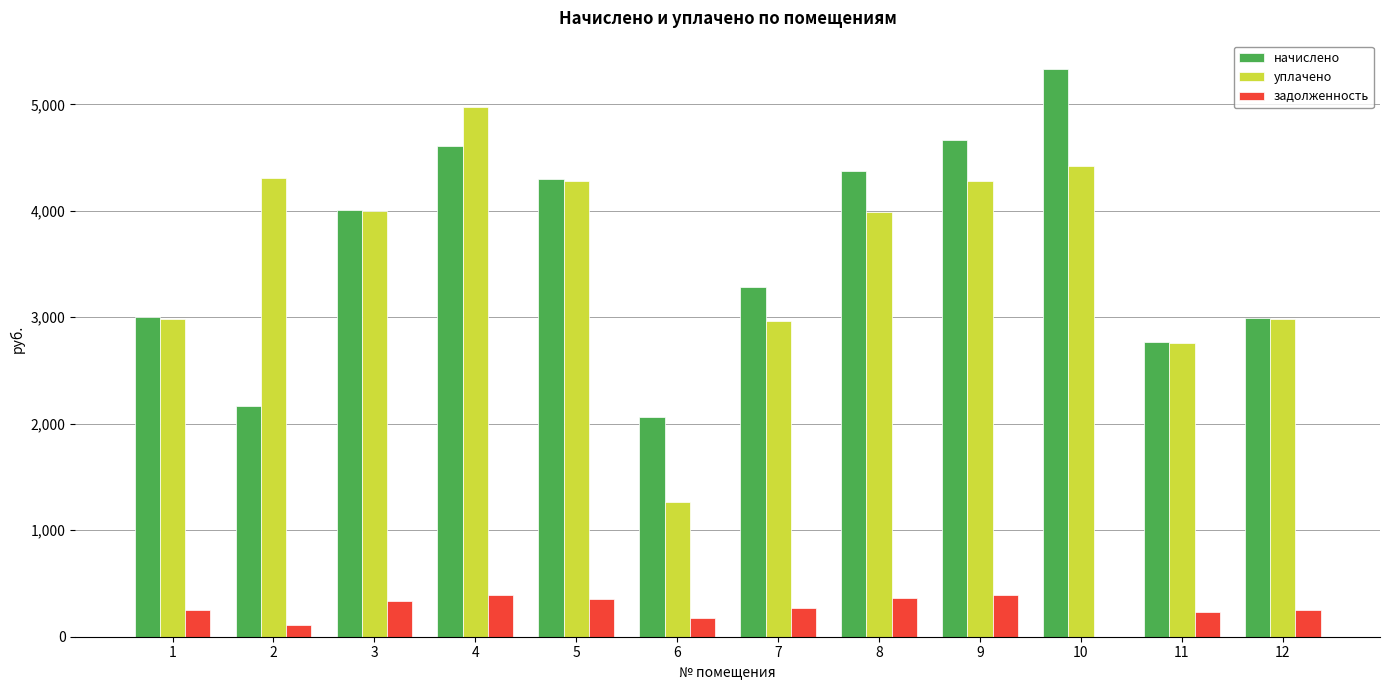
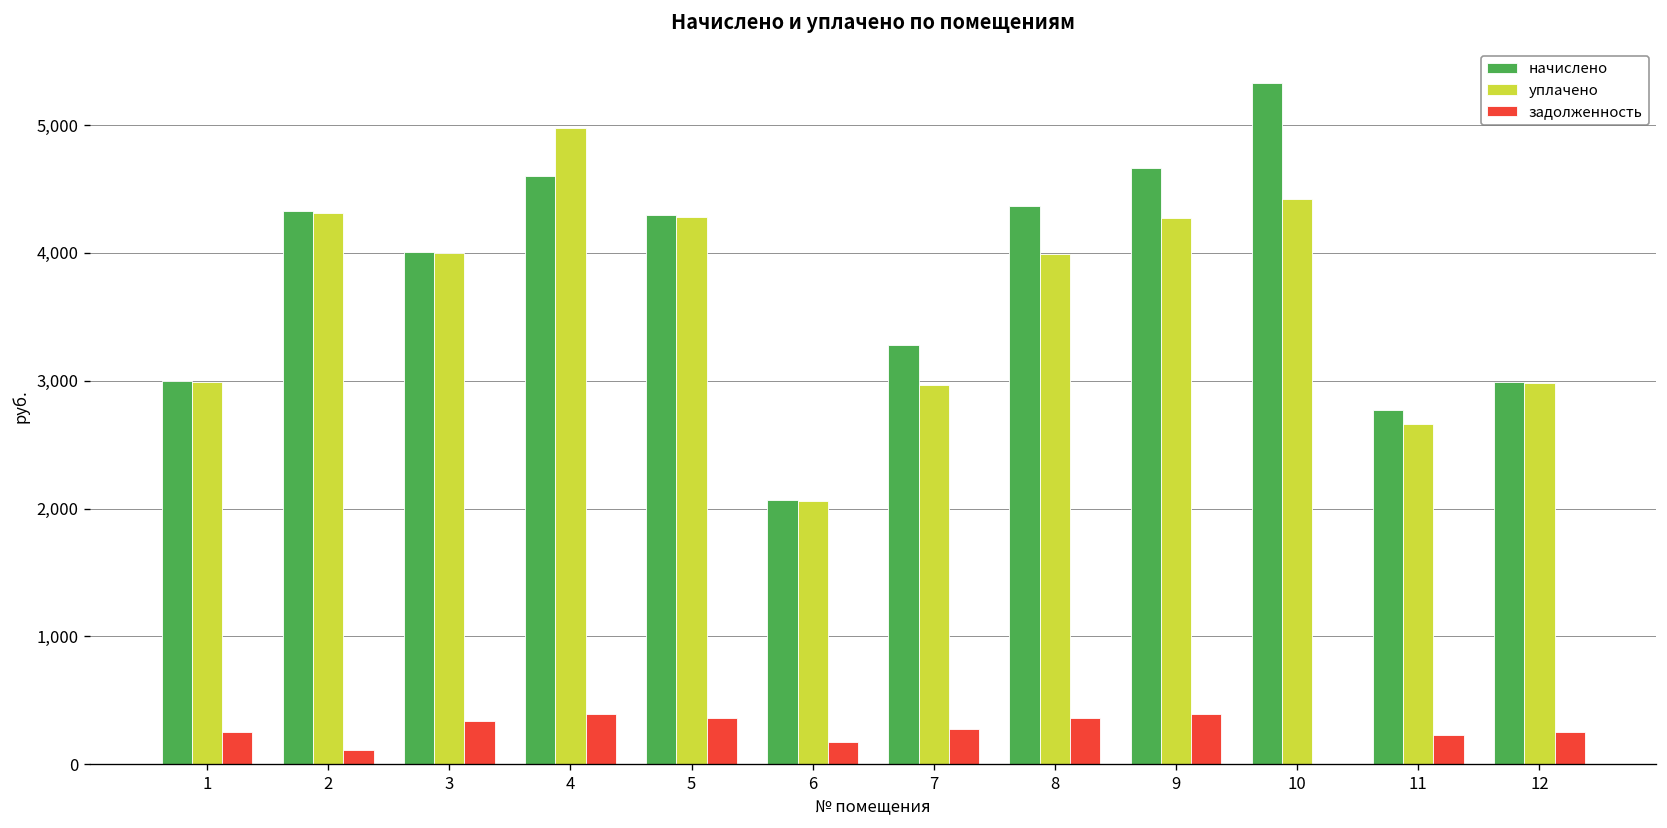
начислено, 2: 2,170 -> 4,330
уплачено, 6: 1,270 -> 2,060
уплачено, 11: 2,760 -> 2,670
